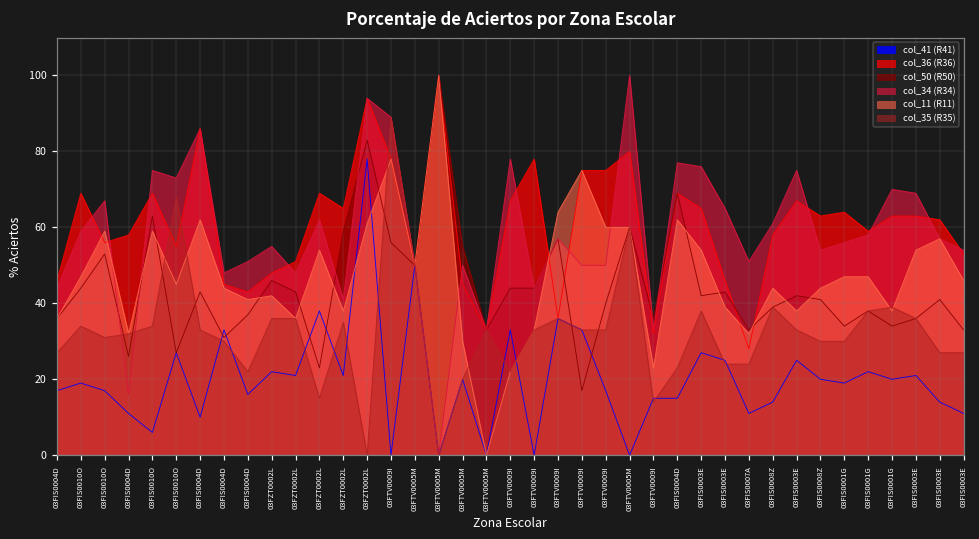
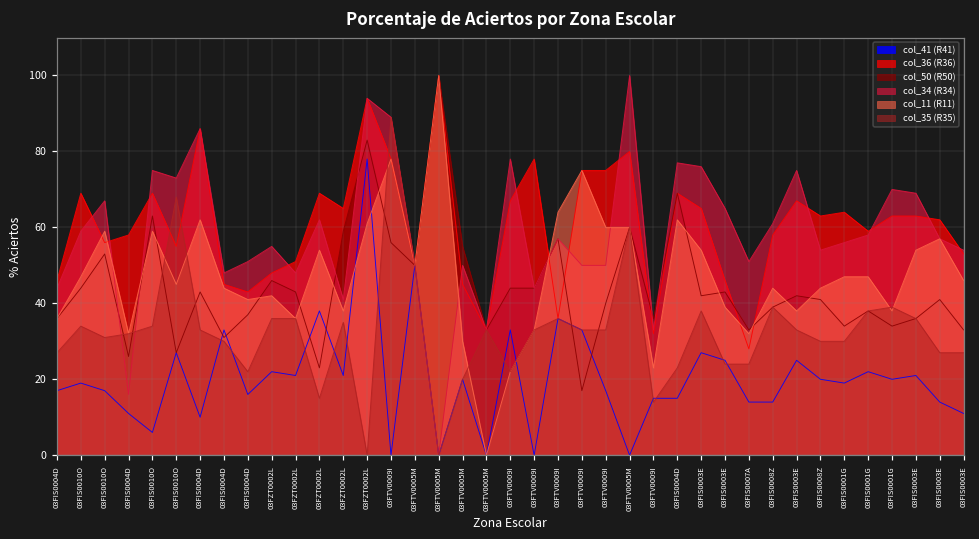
col_41 (R41), 03FIS0007A: 11 -> 14
